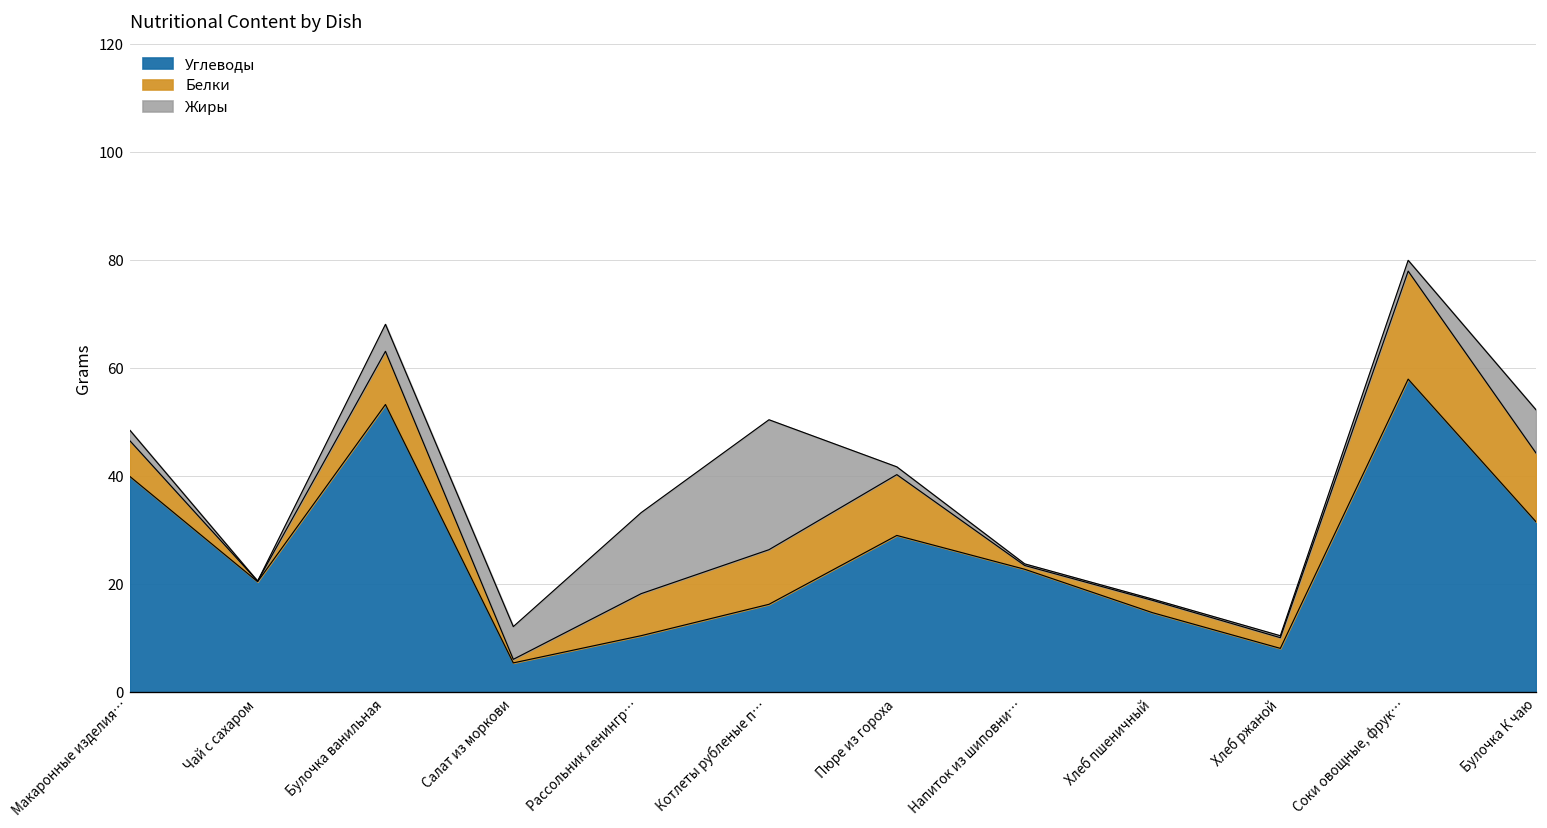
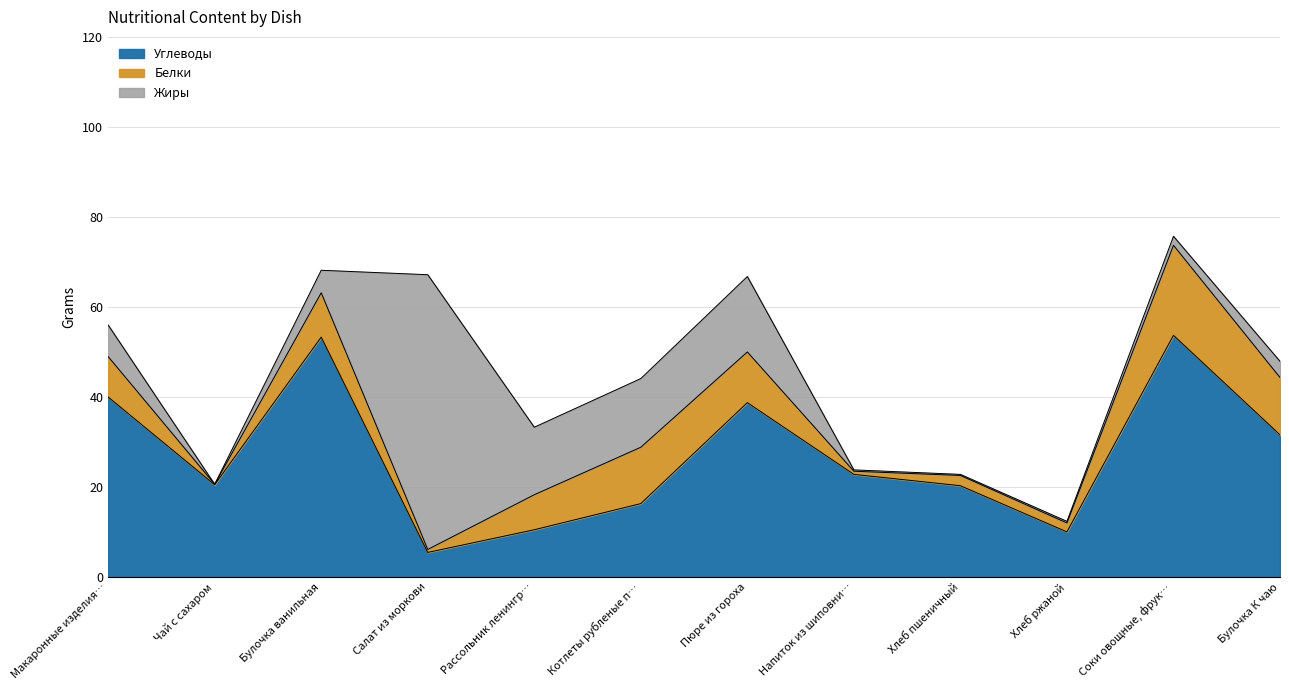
Белки, Макаронные изделия…: 7 -> 9
Жиры, Макаронные изделия…: 2 -> 7
Жиры, Салат из моркови: 6 -> 61
Белки, Котлеты рубленые п…: 10 -> 13
Жиры, Котлеты рубленые п…: 24 -> 15
Углеводы, Пюре из гороха: 29 -> 39
Жиры, Пюре из гороха: 1 -> 17
Углеводы, Хлеб пшеничный: 15 -> 20
Углеводы, Хлеб ржаной: 8 -> 10
Углеводы, Соки овощные, фрук…: 58 -> 54
Жиры, Булочка К чаю: 8 -> 4
